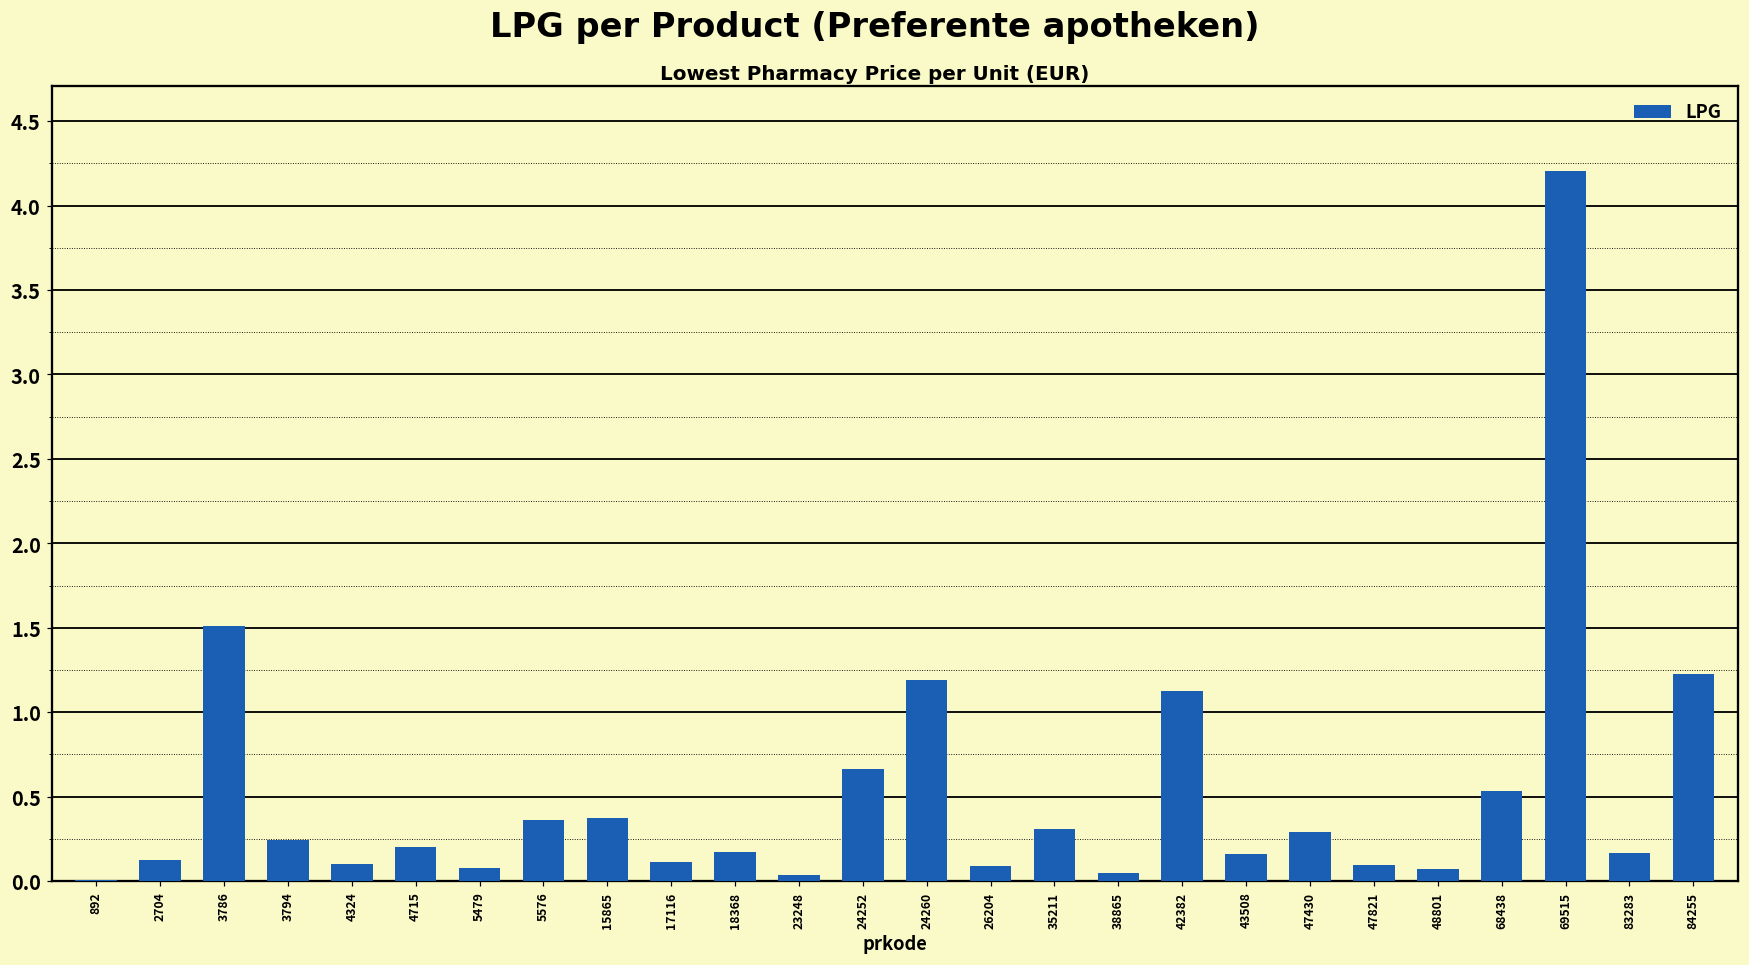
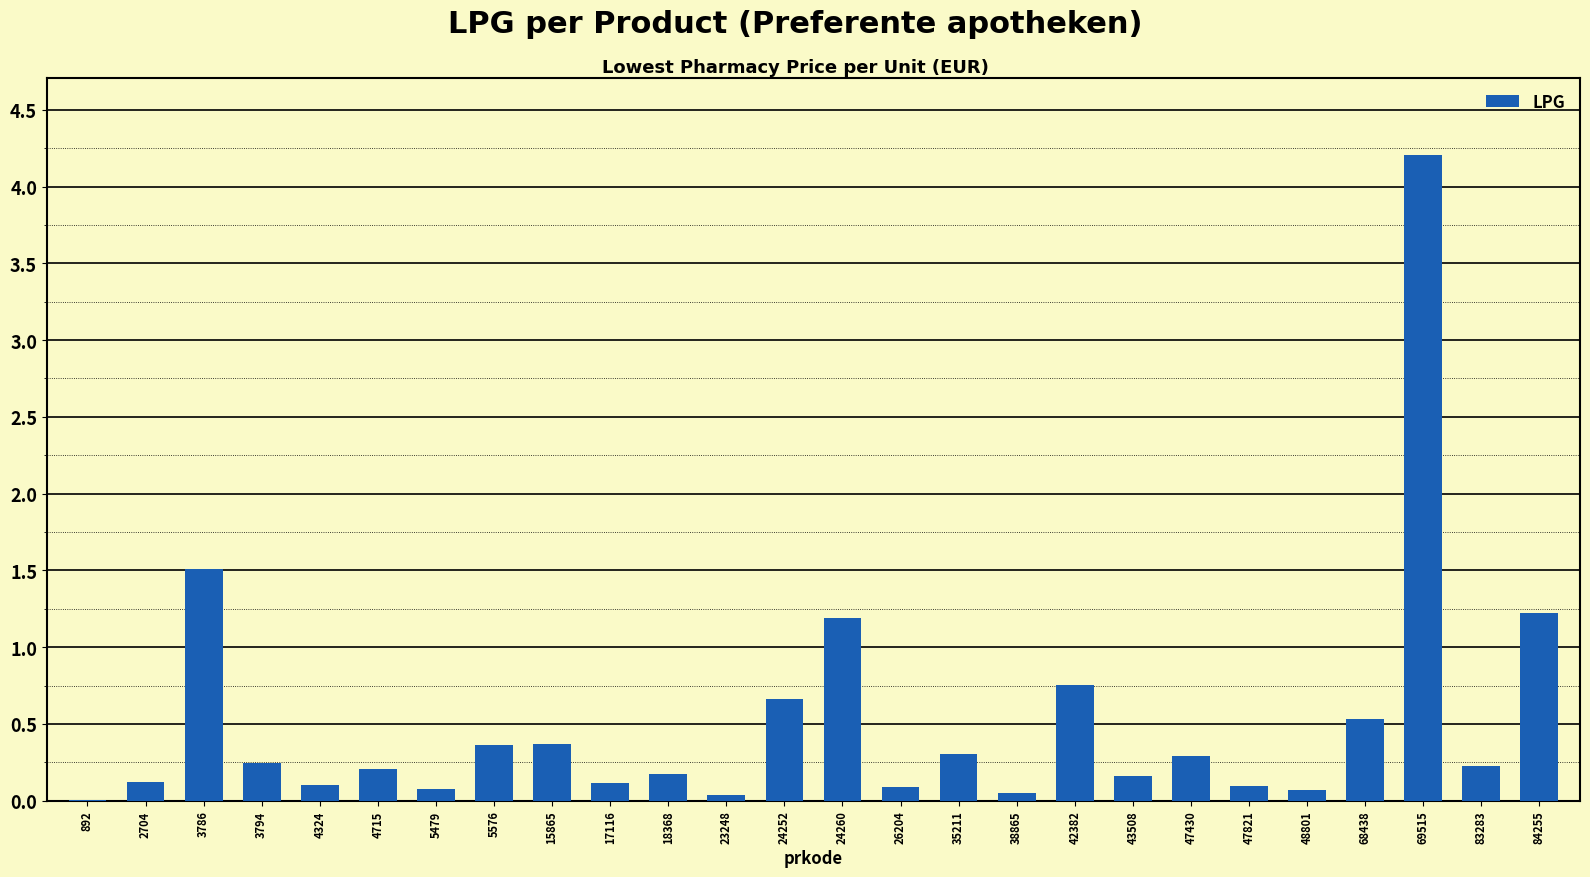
42382: 1.13 -> 0.75
83283: 0.16 -> 0.23
